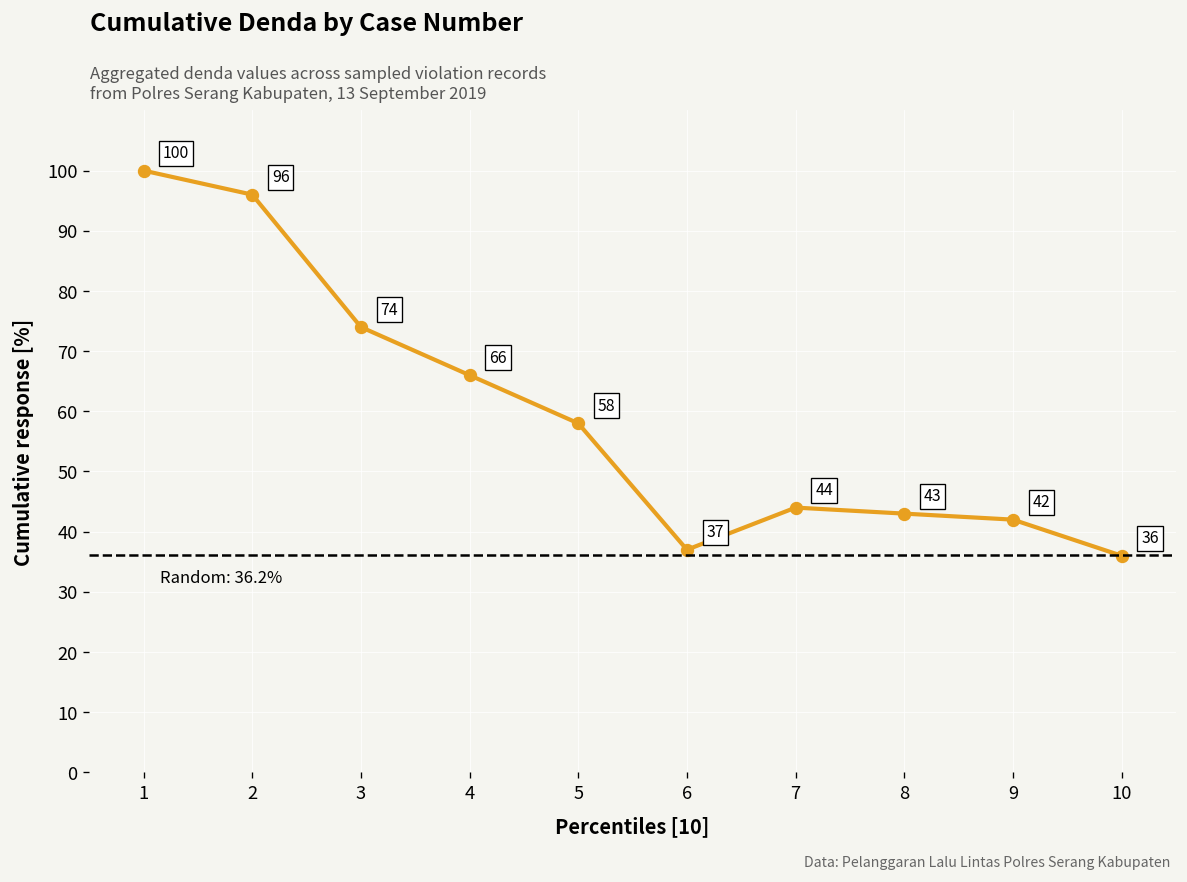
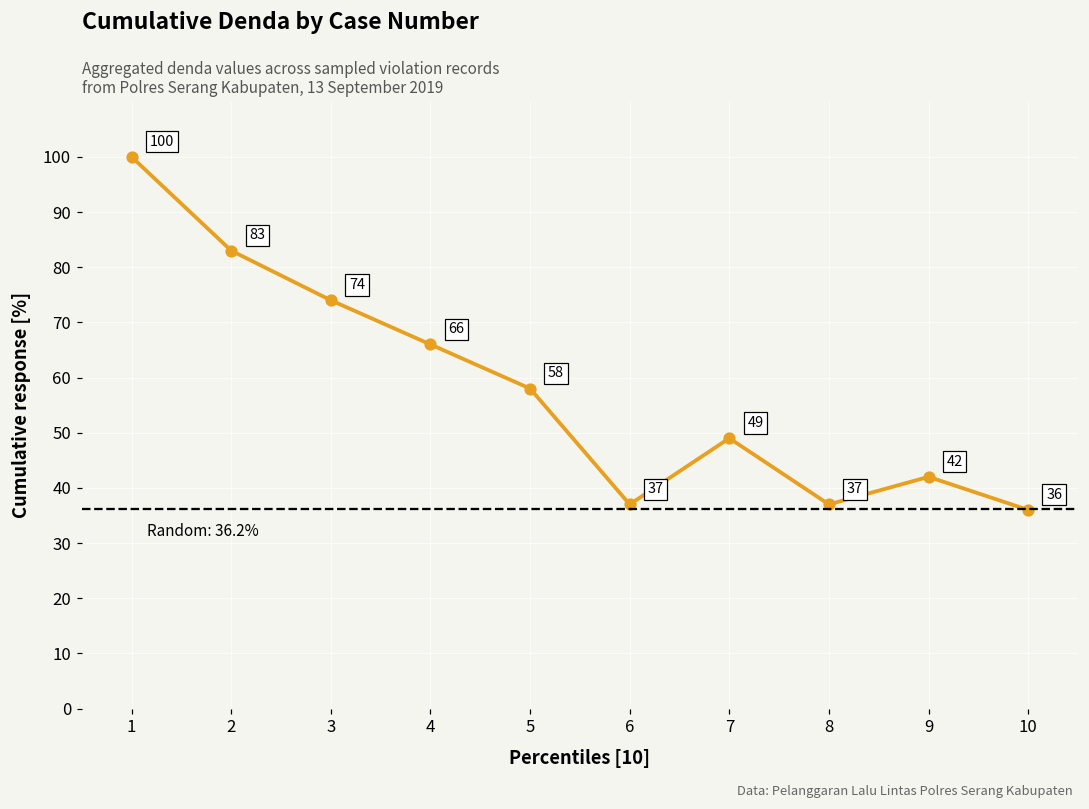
2: 96 -> 83
7: 44 -> 49
8: 43 -> 37
